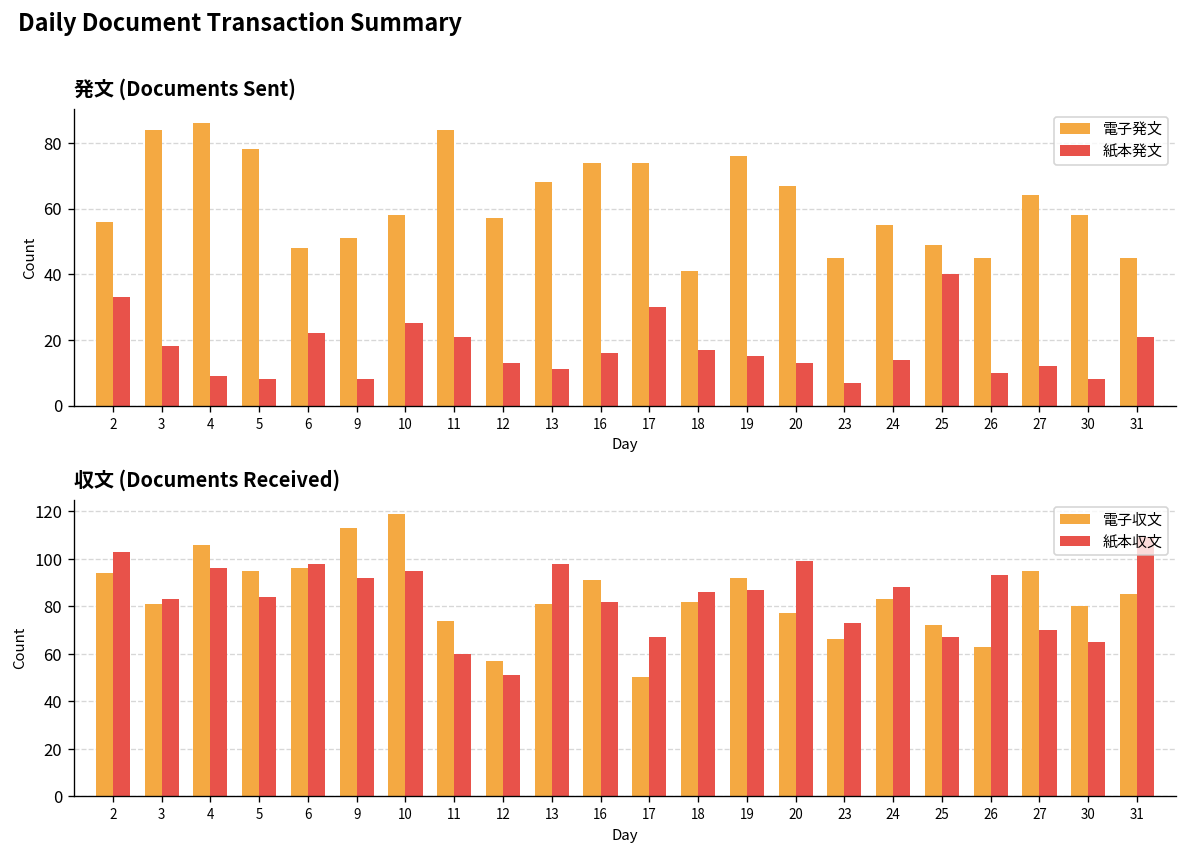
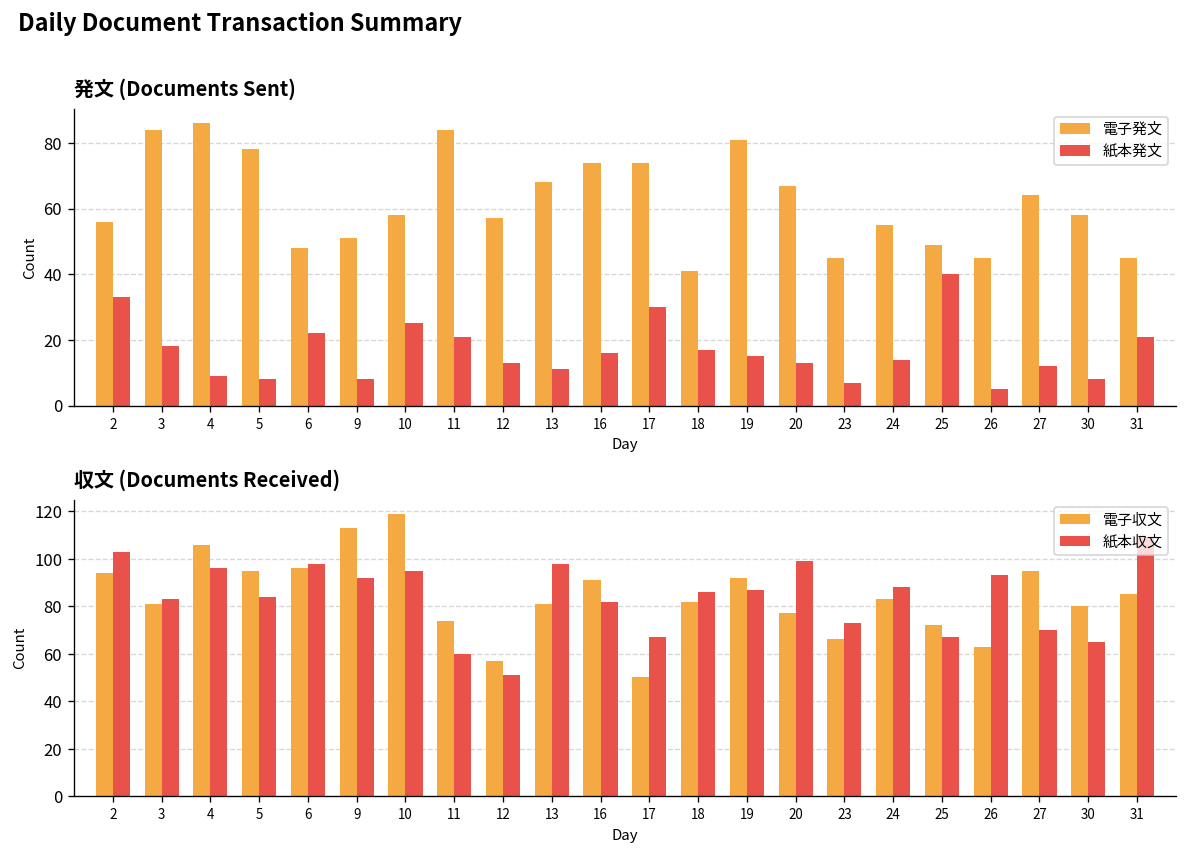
発文 (Documents Sent), 電子発文, 19: 76 -> 81
発文 (Documents Sent), 紙本発文, 26: 10 -> 5
